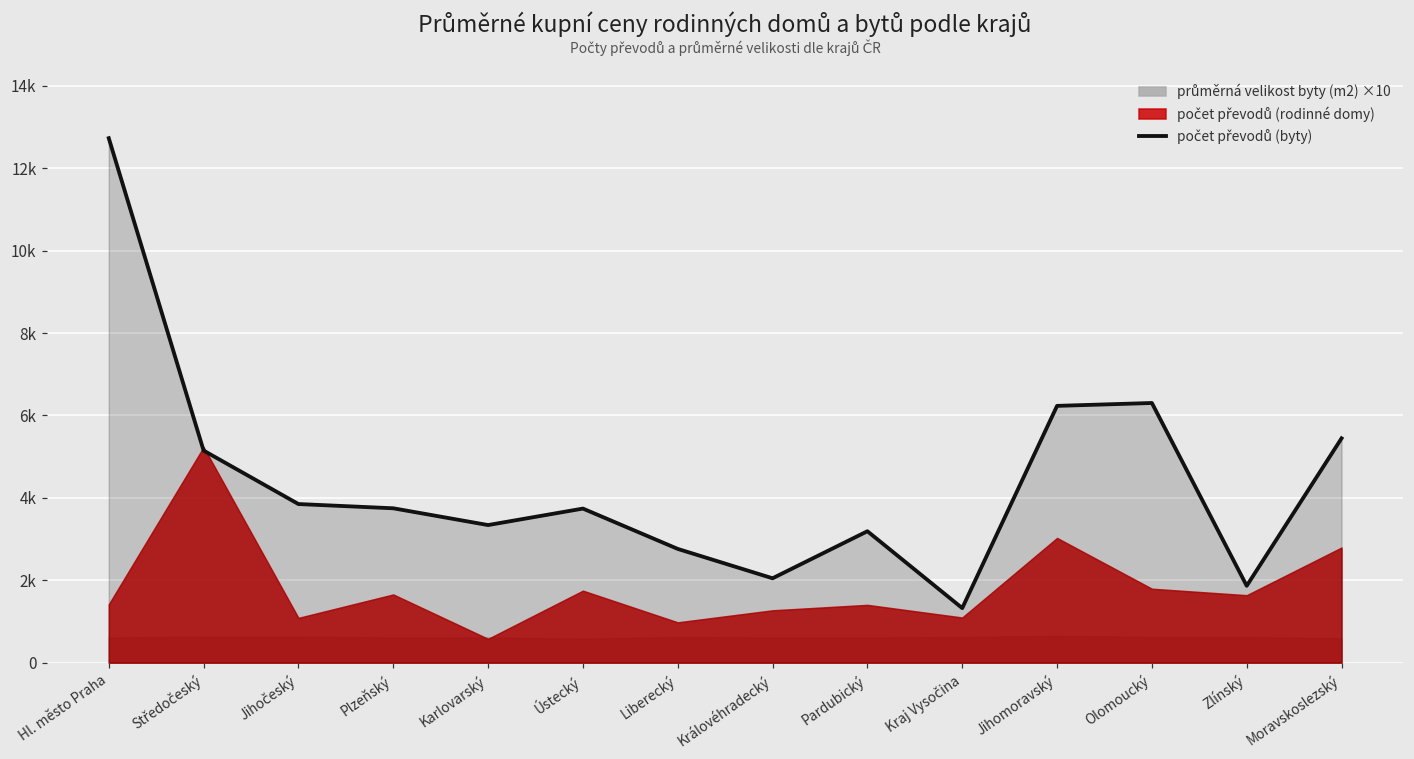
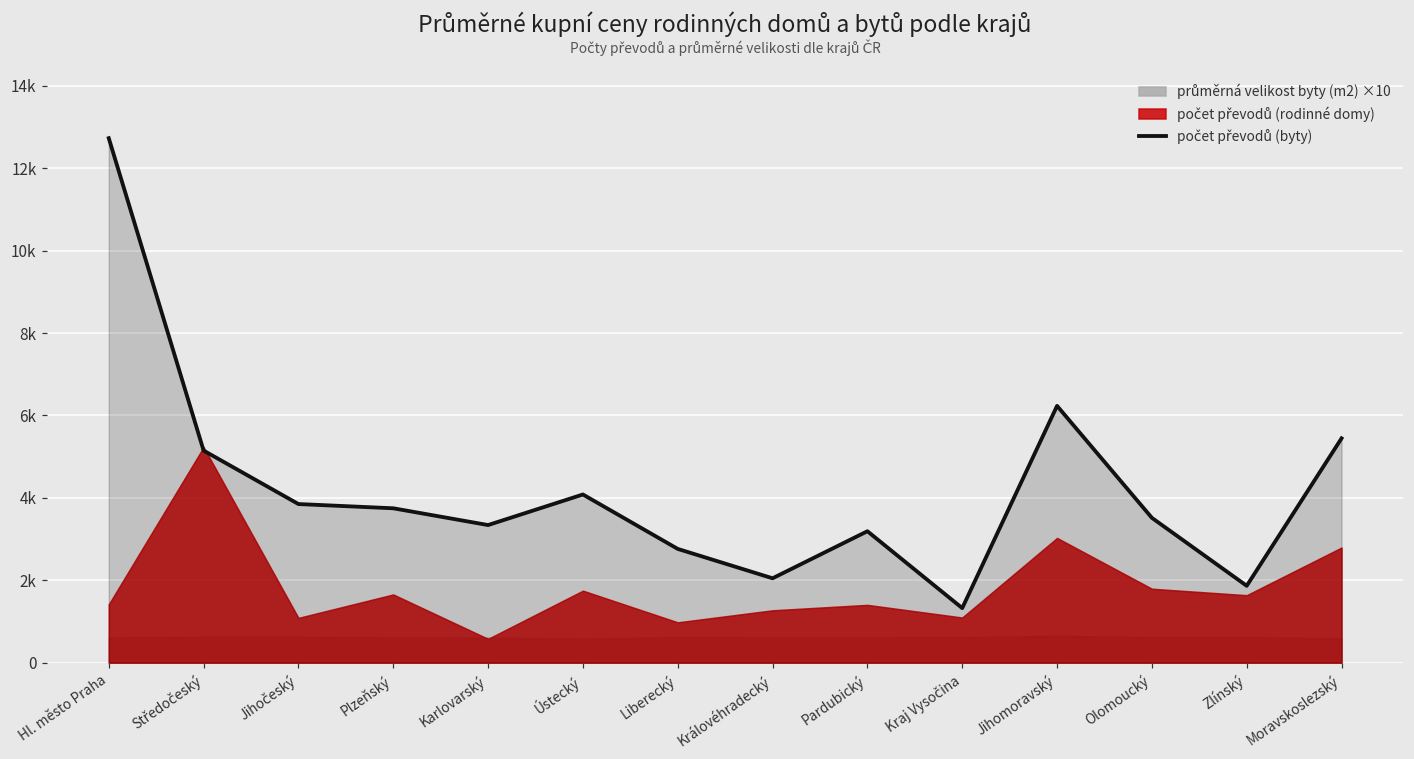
počet převodů (byty), Ústecký: 3700 -> 4100
počet převodů (byty), Olomoucký: 6300 -> 3500
